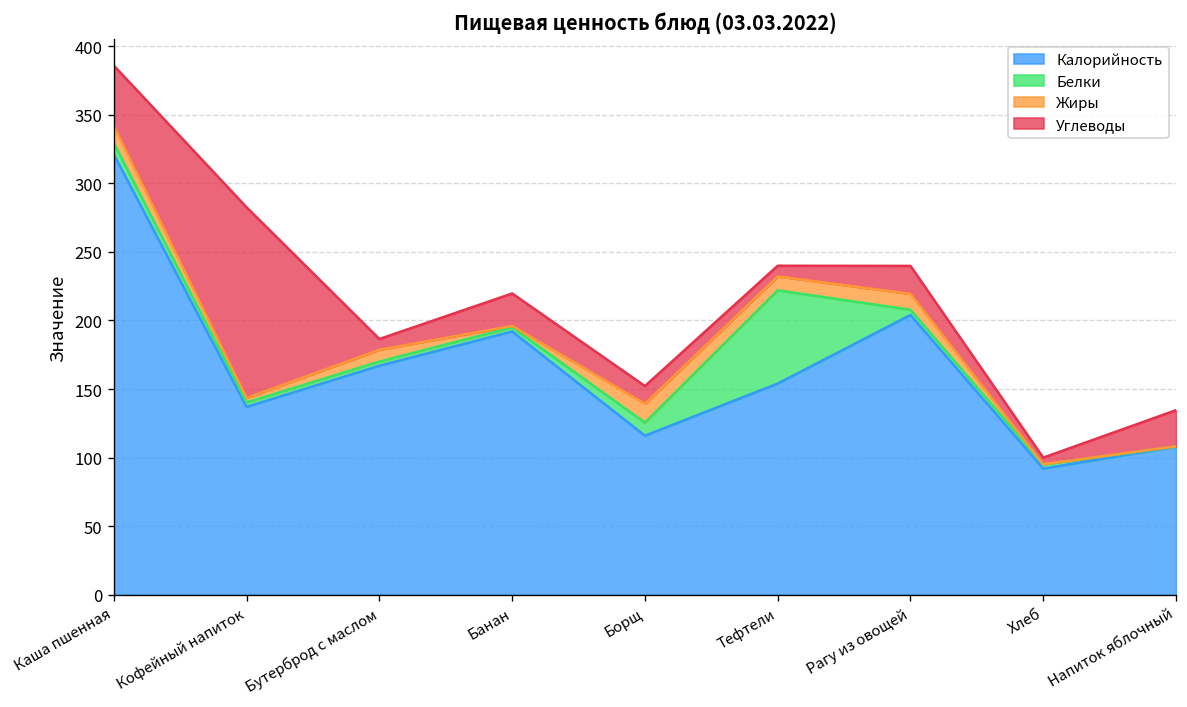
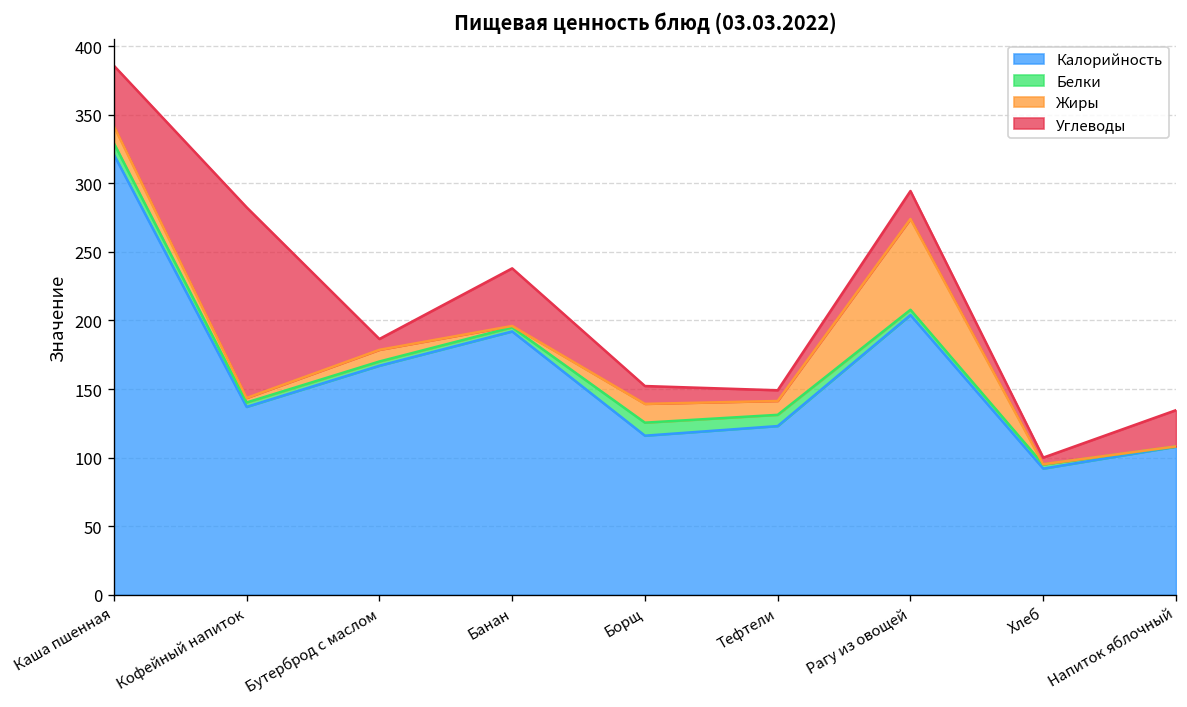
Углеводы, Банан: 24 -> 42
Калорийность, Тефтели: 154 -> 123
Белки, Тефтели: 68 -> 8
Жиры, Рагу из овощей: 12 -> 66
